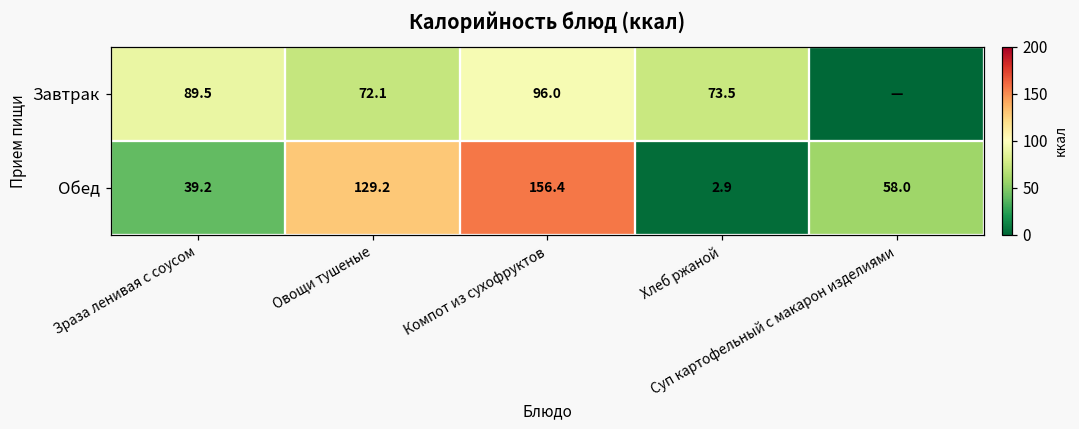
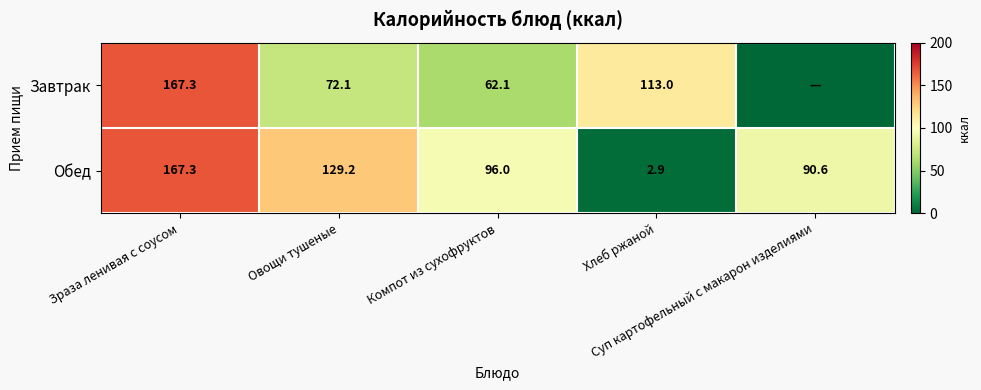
Завтрак, Зраза ленивая с соусом: 89.5 -> 167.3
Завтрак, Компот из сухофруктов: 96.0 -> 62.1
Завтрак, Хлеб ржаной: 73.5 -> 113.0
Обед, Зраза ленивая с соусом: 39.2 -> 167.3
Обед, Компот из сухофруктов: 156.4 -> 96.0
Обед, Суп картофельный с макарон изделиями: 58.0 -> 90.6
